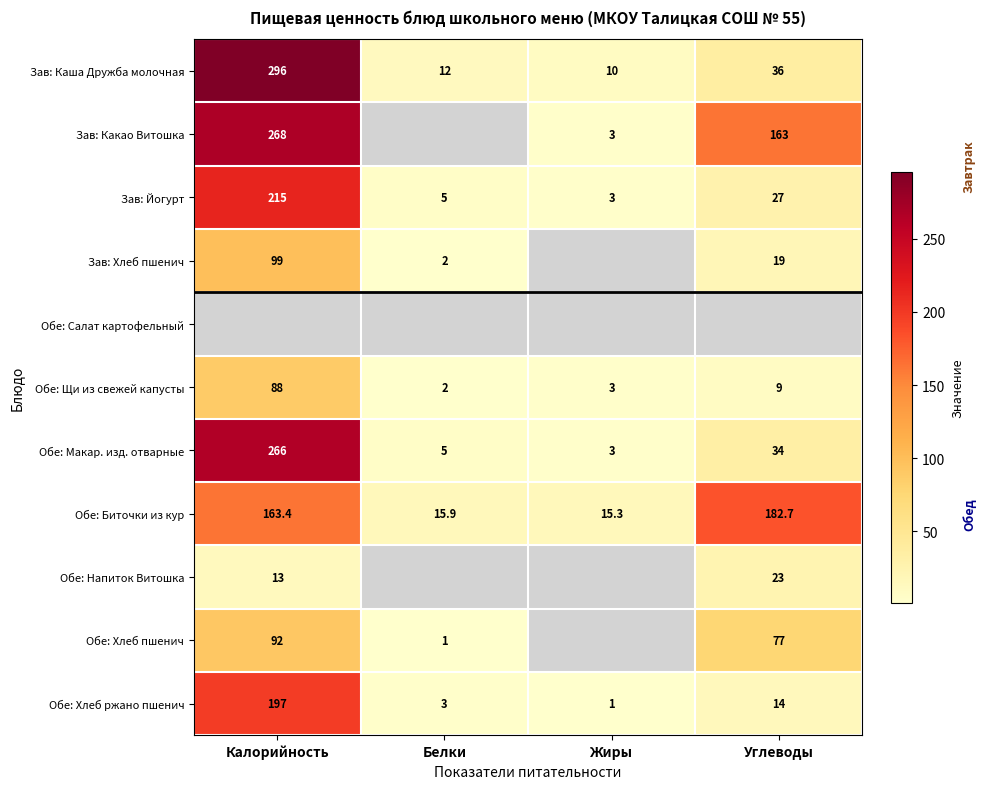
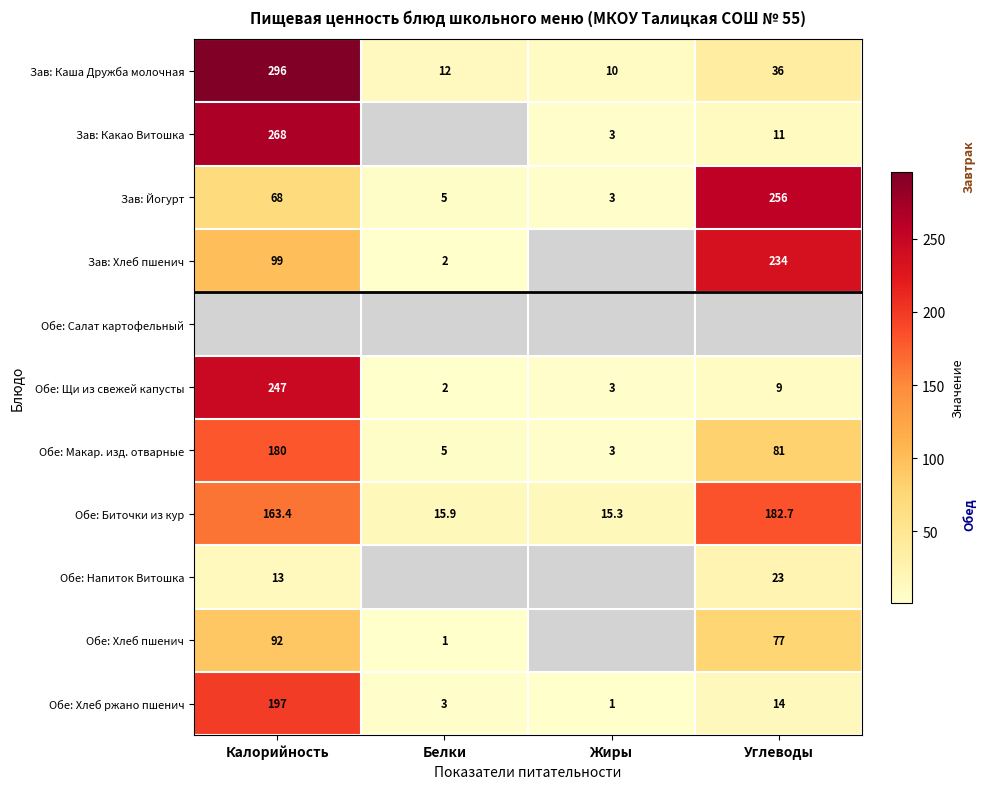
Зав: Какао Витошка, Углеводы: 163 -> 11
Зав: Йогурт, Калорийность: 215 -> 68
Зав: Йогурт, Углеводы: 27 -> 256
Зав: Хлеб пшенич, Углеводы: 19 -> 234
Обе: Щи из свежей капусты, Калорийность: 88 -> 247
Обе: Макар. изд. отварные, Калорийность: 266 -> 180
Обе: Макар. изд. отварные, Углеводы: 34 -> 81
